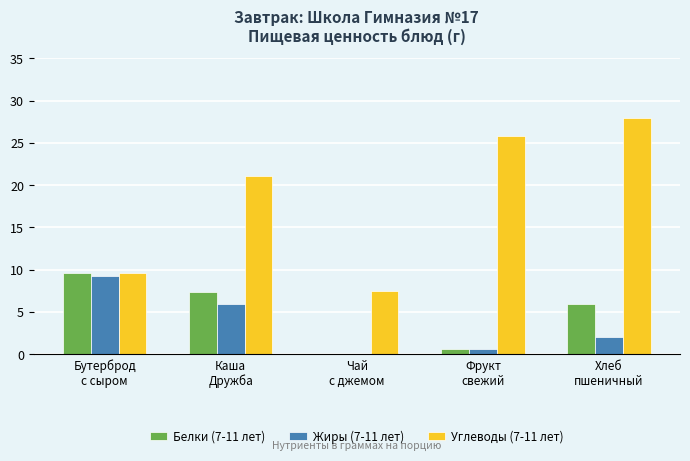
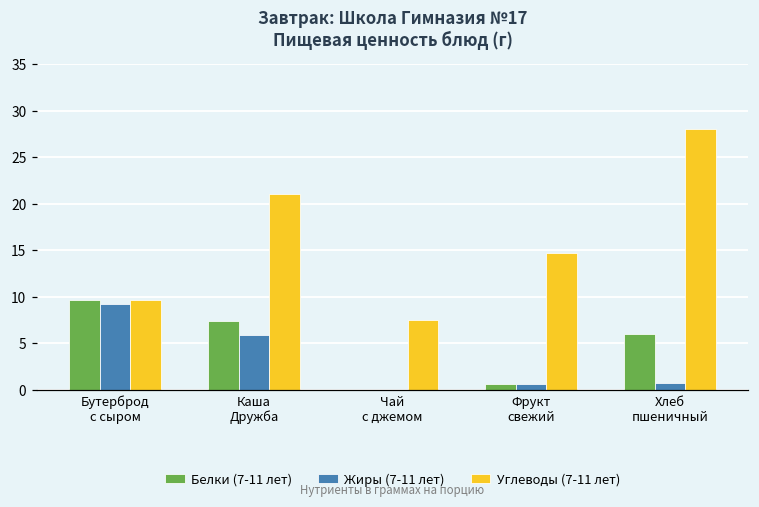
Углеводы (7-11 лет), Фрукт свежий: 26 -> 15
Жиры (7-11 лет), Хлеб пшеничный: 2 -> 1
